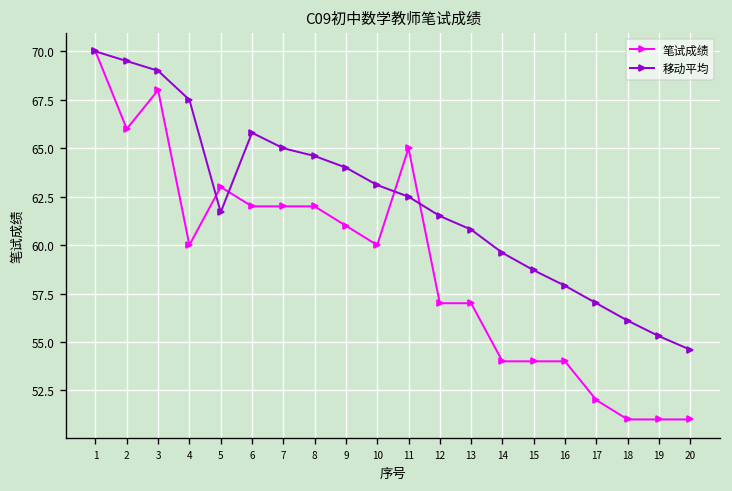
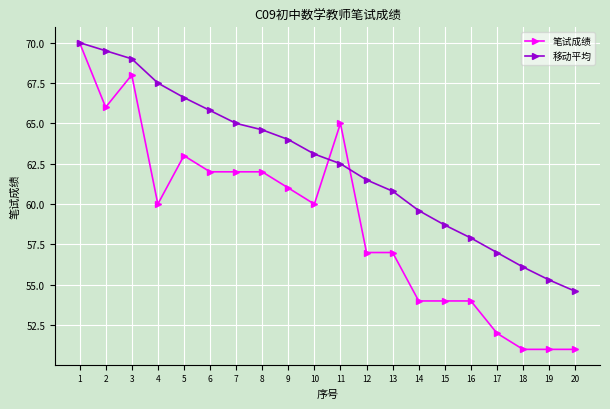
移动平均, 5: 61.7 -> 66.6
